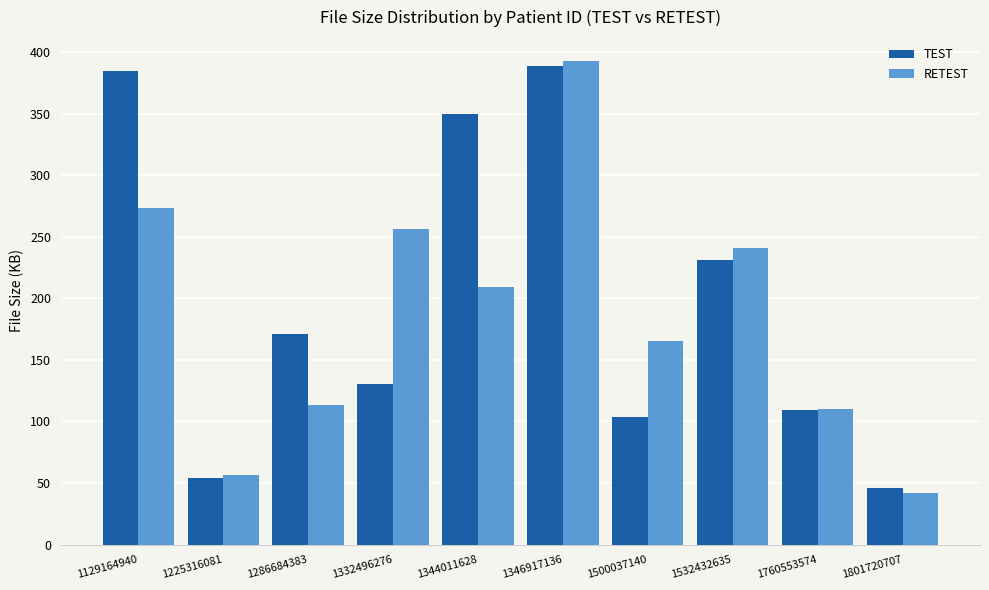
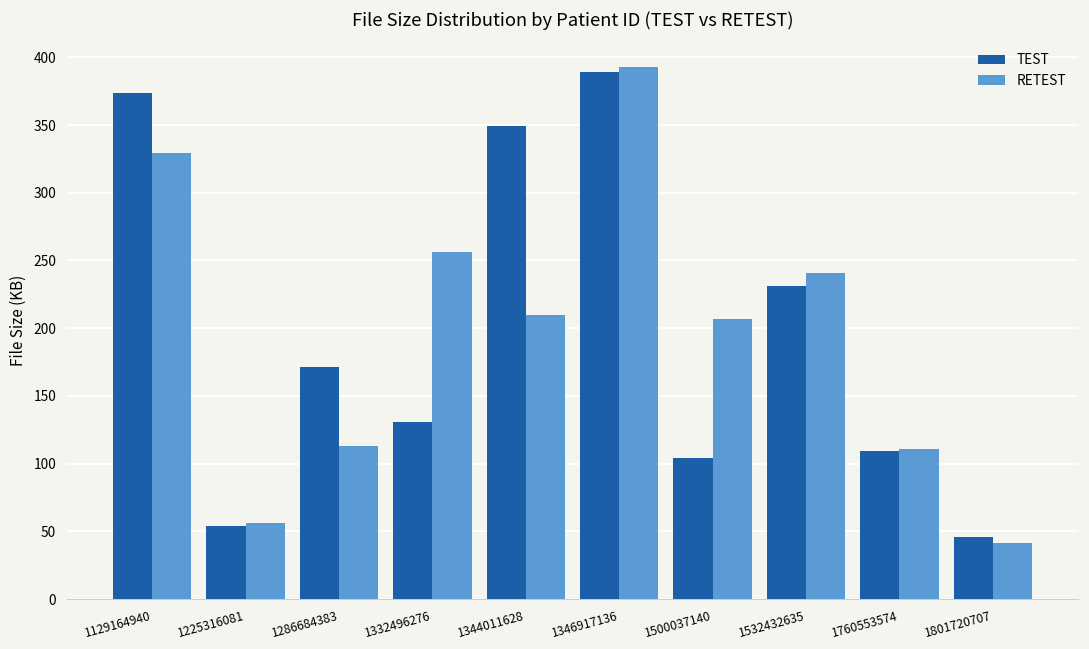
TEST, 1129164940: 385 -> 374
RETEST, 1129164940: 273 -> 329
RETEST, 1500037140: 166 -> 207
